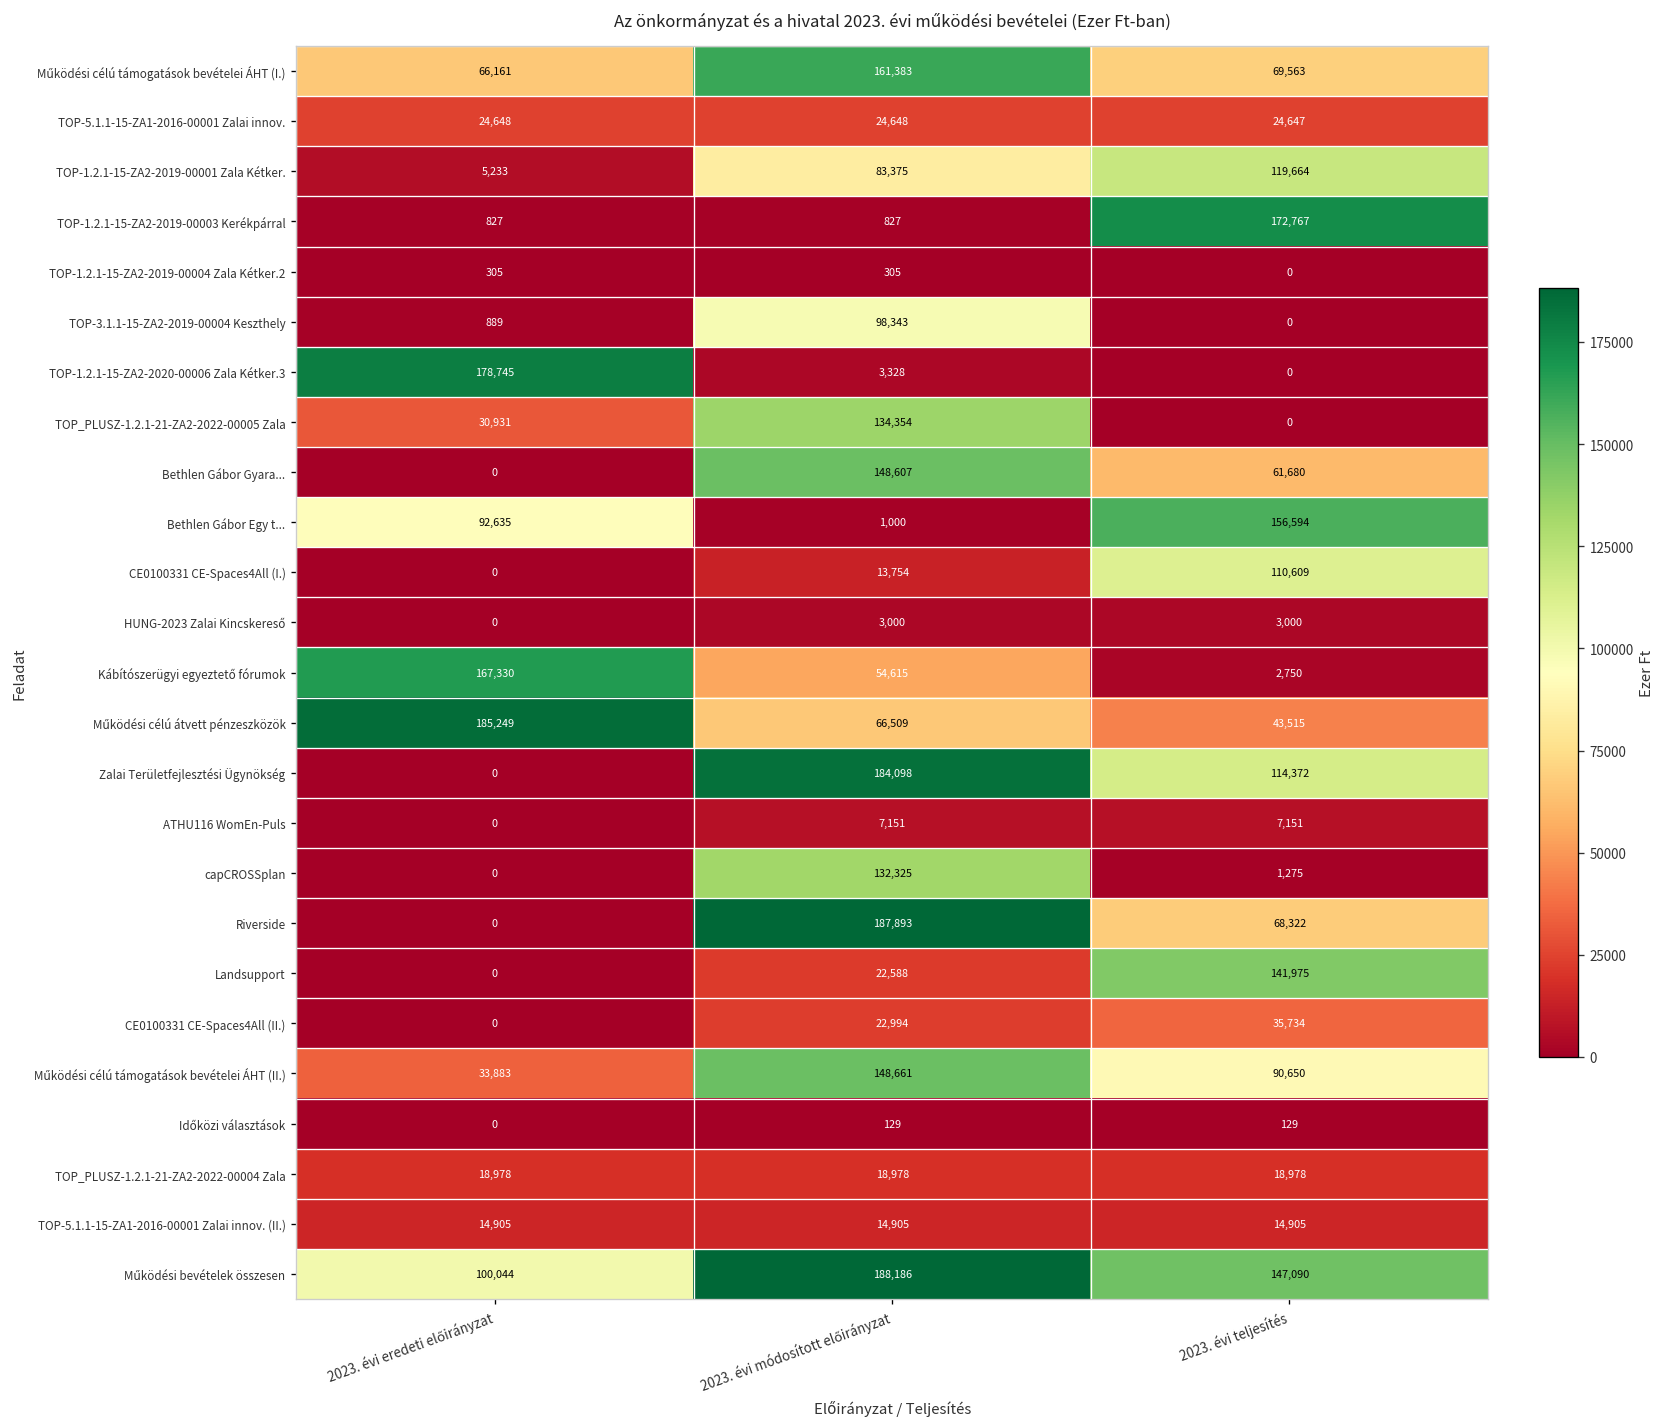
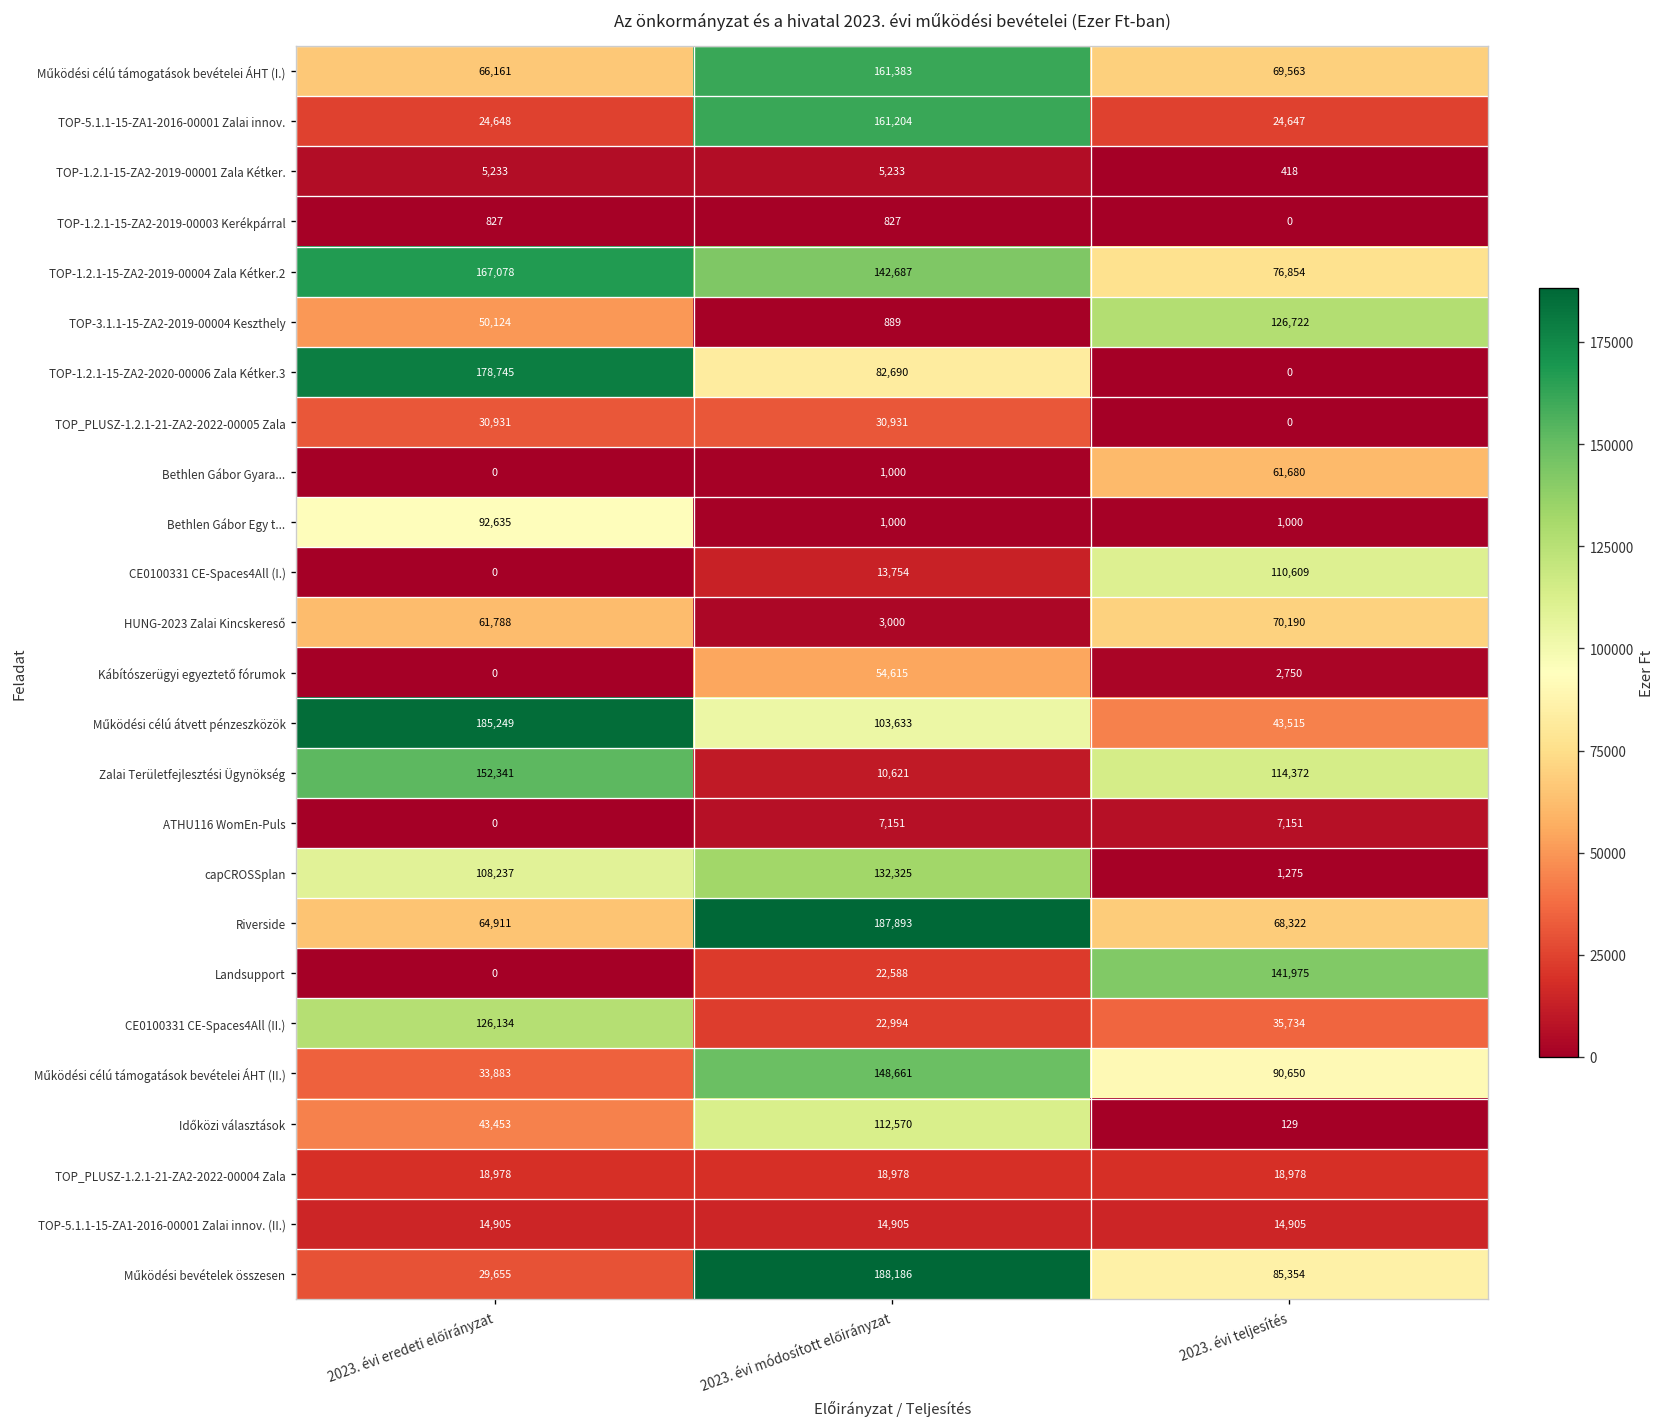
TOP-5.1.1-15-ZA1-2016-00001 Zalai innov., 2023. évi módosított előirányzat: 24,648 -> 161,204
TOP-1.2.1-15-ZA2-2019-00001 Zala Kétker., 2023. évi módosított előirányzat: 83,375 -> 5,233
TOP-1.2.1-15-ZA2-2019-00001 Zala Kétker., 2023. évi teljesítés: 119,664 -> 418
TOP-1.2.1-15-ZA2-2019-00003 Kerékpárral, 2023. évi teljesítés: 172,767 -> 0
TOP-1.2.1-15-ZA2-2019-00004 Zala Kétker.2, 2023. évi eredeti előirányzat: 305 -> 167,078
TOP-1.2.1-15-ZA2-2019-00004 Zala Kétker.2, 2023. évi módosított előirányzat: 305 -> 142,687
TOP-1.2.1-15-ZA2-2019-00004 Zala Kétker.2, 2023. évi teljesítés: 0 -> 76,854
TOP-3.1.1-15-ZA2-2019-00004 Keszthely, 2023. évi eredeti előirányzat: 889 -> 50,124
TOP-3.1.1-15-ZA2-2019-00004 Keszthely, 2023. évi módosított előirányzat: 98,343 -> 889
TOP-3.1.1-15-ZA2-2019-00004 Keszthely, 2023. évi teljesítés: 0 -> 126,722
TOP-1.2.1-15-ZA2-2020-00006 Zala Kétker.3, 2023. évi módosított előirányzat: 3,328 -> 82,690
TOP_PLUSZ-1.2.1-21-ZA2-2022-00005 Zala, 2023. évi módosított előirányzat: 134,354 -> 30,931
Bethlen Gábor Gyara..., 2023. évi módosított előirányzat: 148,607 -> 1,000
Bethlen Gábor Egy t..., 2023. évi teljesítés: 156,594 -> 1,000
HUNG-2023 Zalai Kincskereső, 2023. évi eredeti előirányzat: 0 -> 61,788
HUNG-2023 Zalai Kincskereső, 2023. évi teljesítés: 3,000 -> 70,190
Kábítószerügyi egyeztető fórumok, 2023. évi eredeti előirányzat: 167,330 -> 0
Működési célú átvett pénzeszközök, 2023. évi módosított előirányzat: 66,509 -> 103,633
Zalai Területfejlesztési Ügynökség, 2023. évi eredeti előirányzat: 0 -> 152,341
Zalai Területfejlesztési Ügynökség, 2023. évi módosított előirányzat: 184,098 -> 10,621
capCROSSplan, 2023. évi eredeti előirányzat: 0 -> 108,237
Riverside, 2023. évi eredeti előirányzat: 0 -> 64,911
CE0100331 CE-Spaces4All (II.), 2023. évi eredeti előirányzat: 0 -> 126,134
Időközi választások, 2023. évi eredeti előirányzat: 0 -> 43,453
Időközi választások, 2023. évi módosított előirányzat: 129 -> 112,570
Működési bevételek összesen, 2023. évi eredeti előirányzat: 100,044 -> 29,655
Működési bevételek összesen, 2023. évi teljesítés: 147,090 -> 85,354
